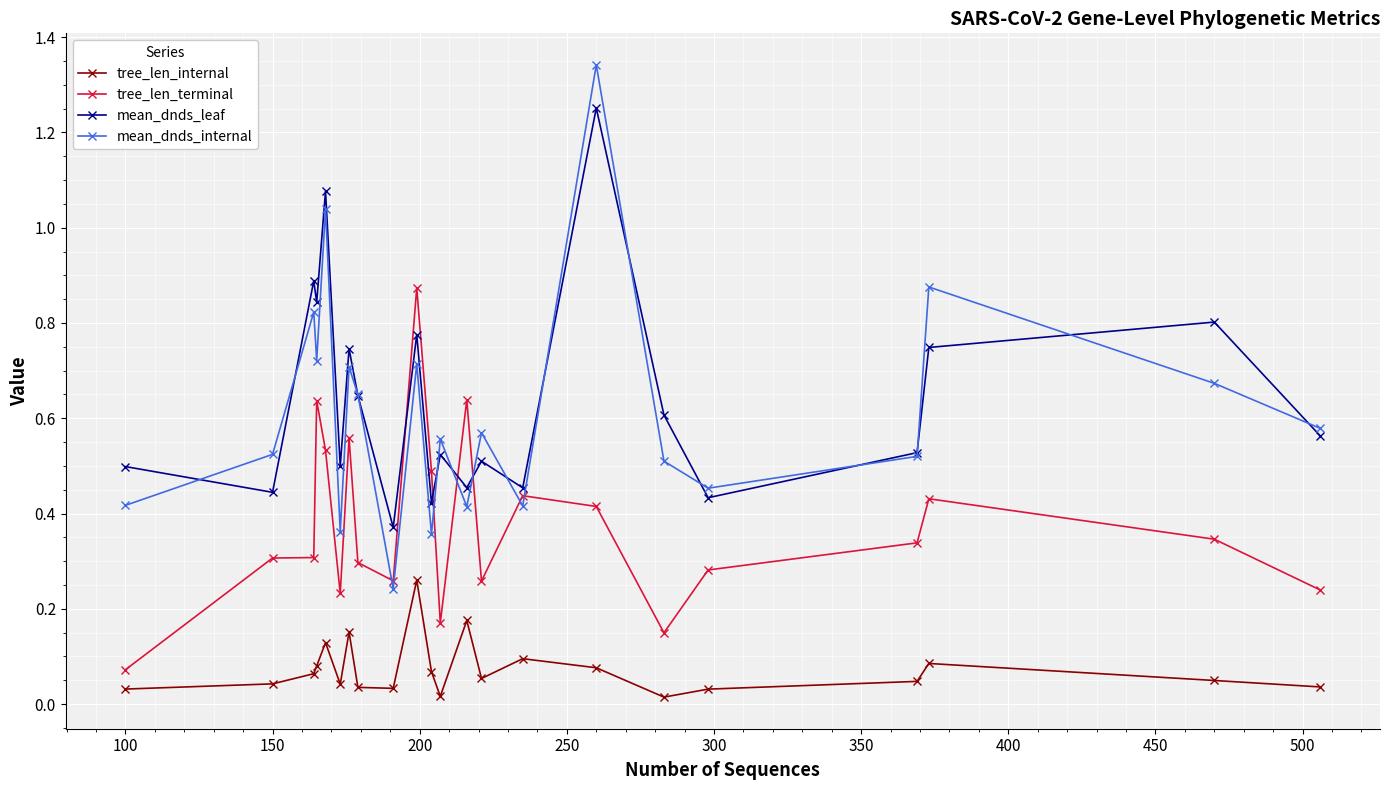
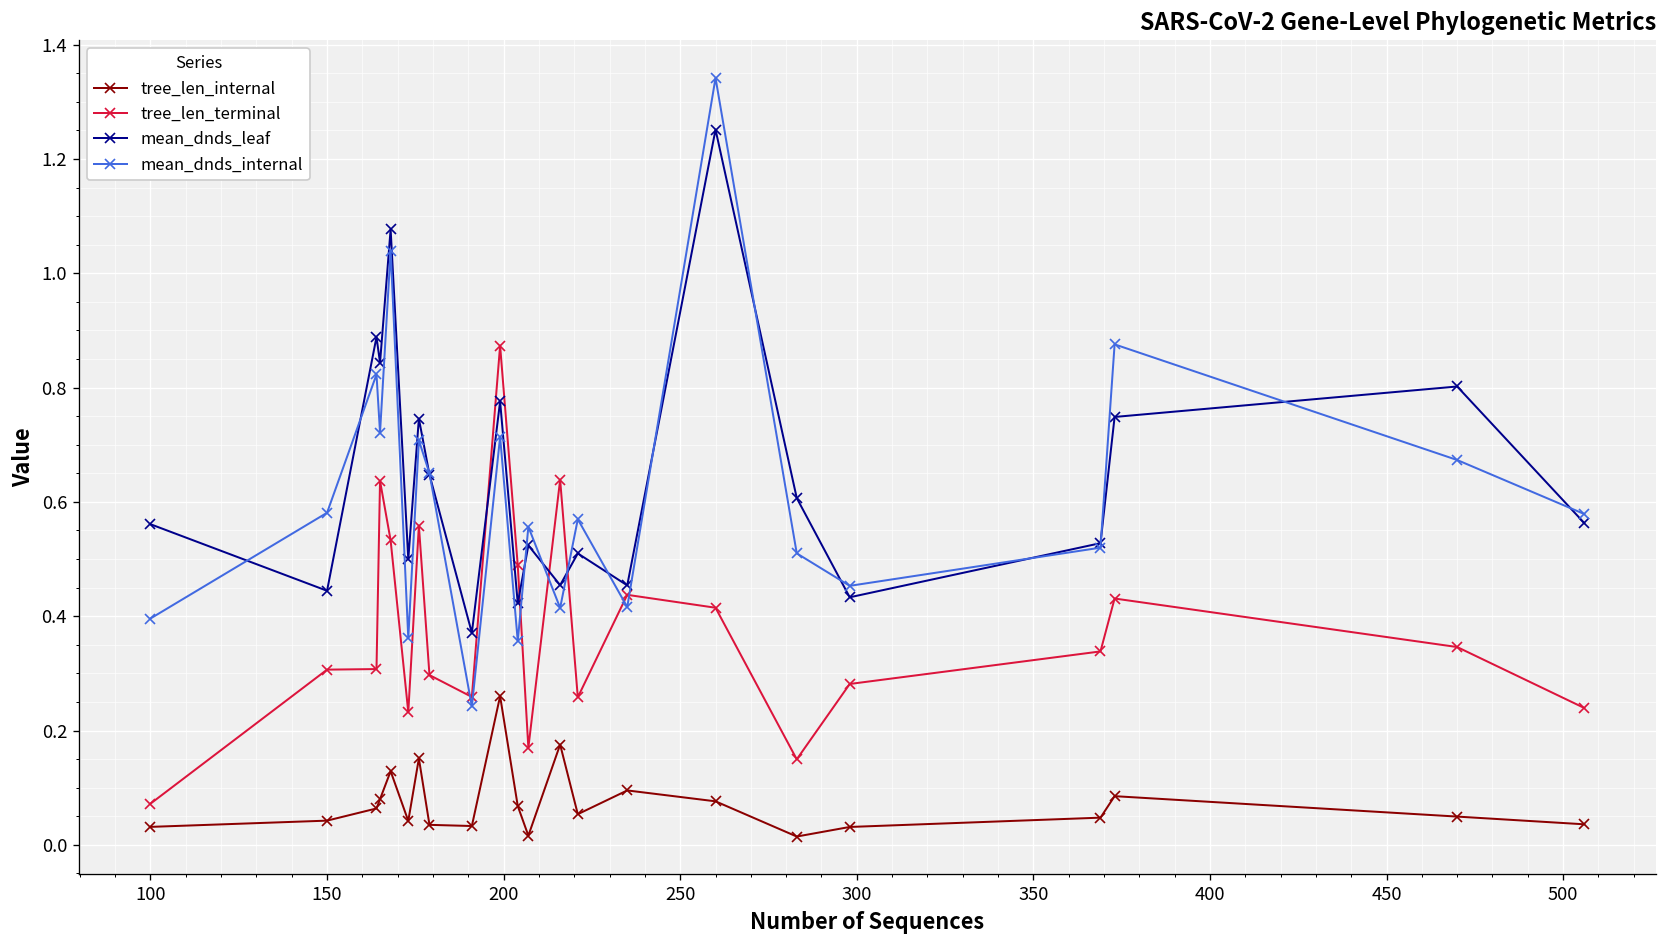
mean_dnds_leaf, 100: 0.50 -> 0.56
mean_dnds_internal, 100: 0.42 -> 0.40
mean_dnds_internal, 150: 0.52 -> 0.58
